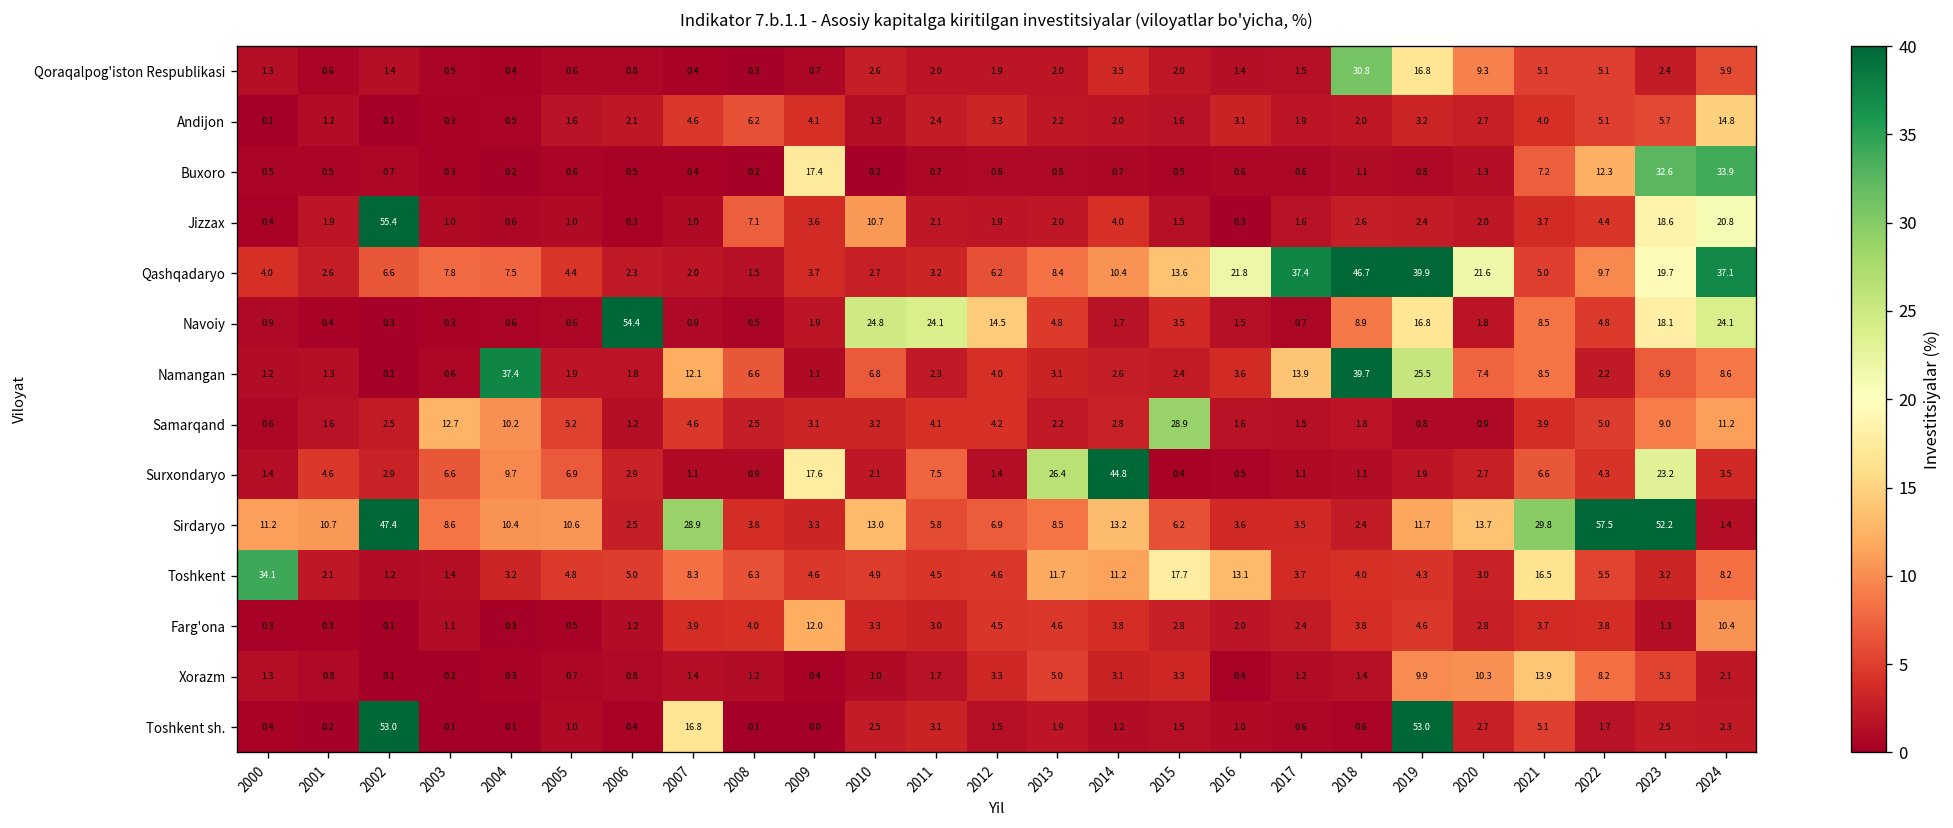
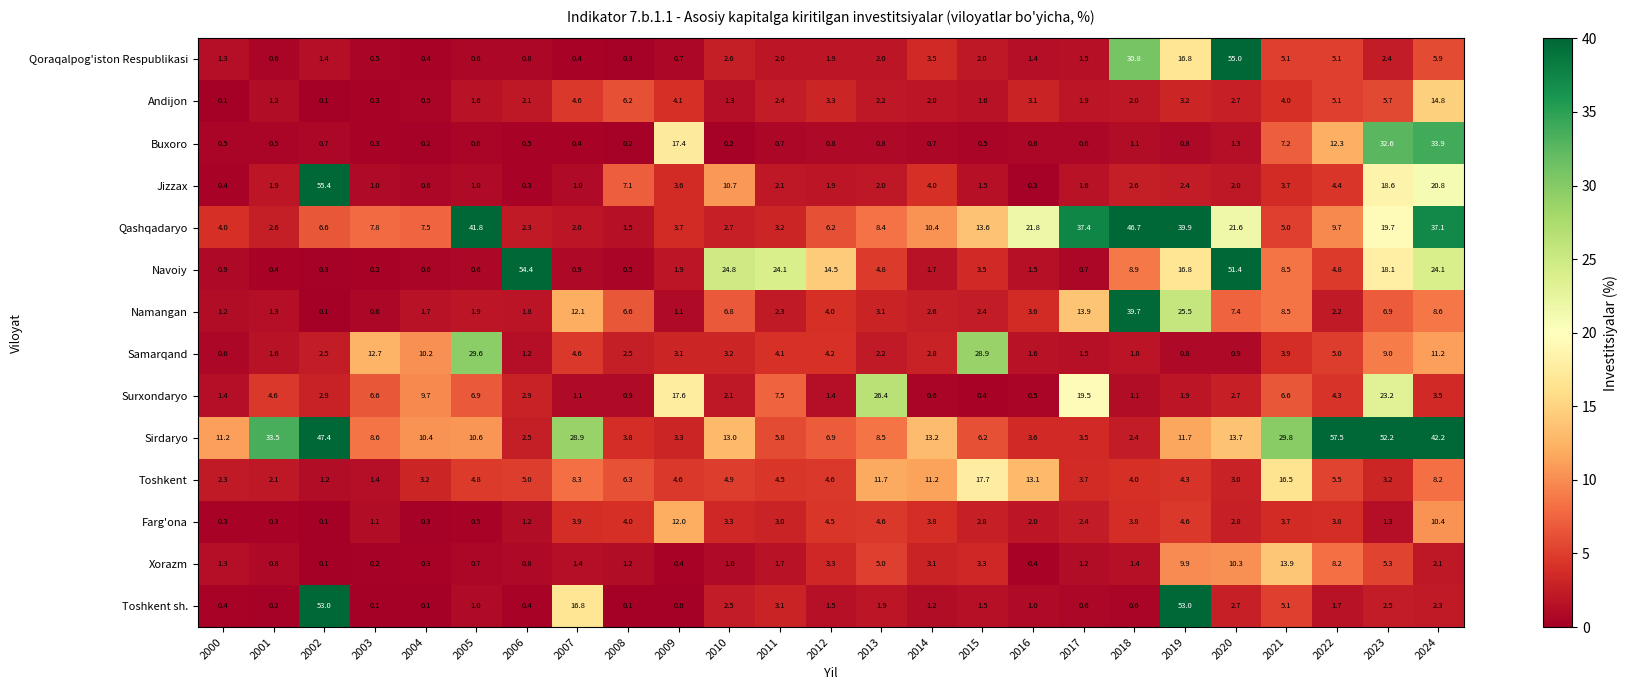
Qoraqalpog'iston Respublikasi, 2020: 9.3 -> 55.0
Qashqadaryo, 2005: 4.4 -> 41.8
Navoiy, 2020: 1.8 -> 51.4
Namangan, 2004: 37.4 -> 1.7
Samarqand, 2005: 5.2 -> 29.6
Surxondaryo, 2014: 44.8 -> 0.6
Surxondaryo, 2017: 1.1 -> 19.5
Sirdaryo, 2001: 10.7 -> 33.5
Sirdaryo, 2024: 1.4 -> 42.2
Toshkent, 2000: 34.1 -> 2.3
